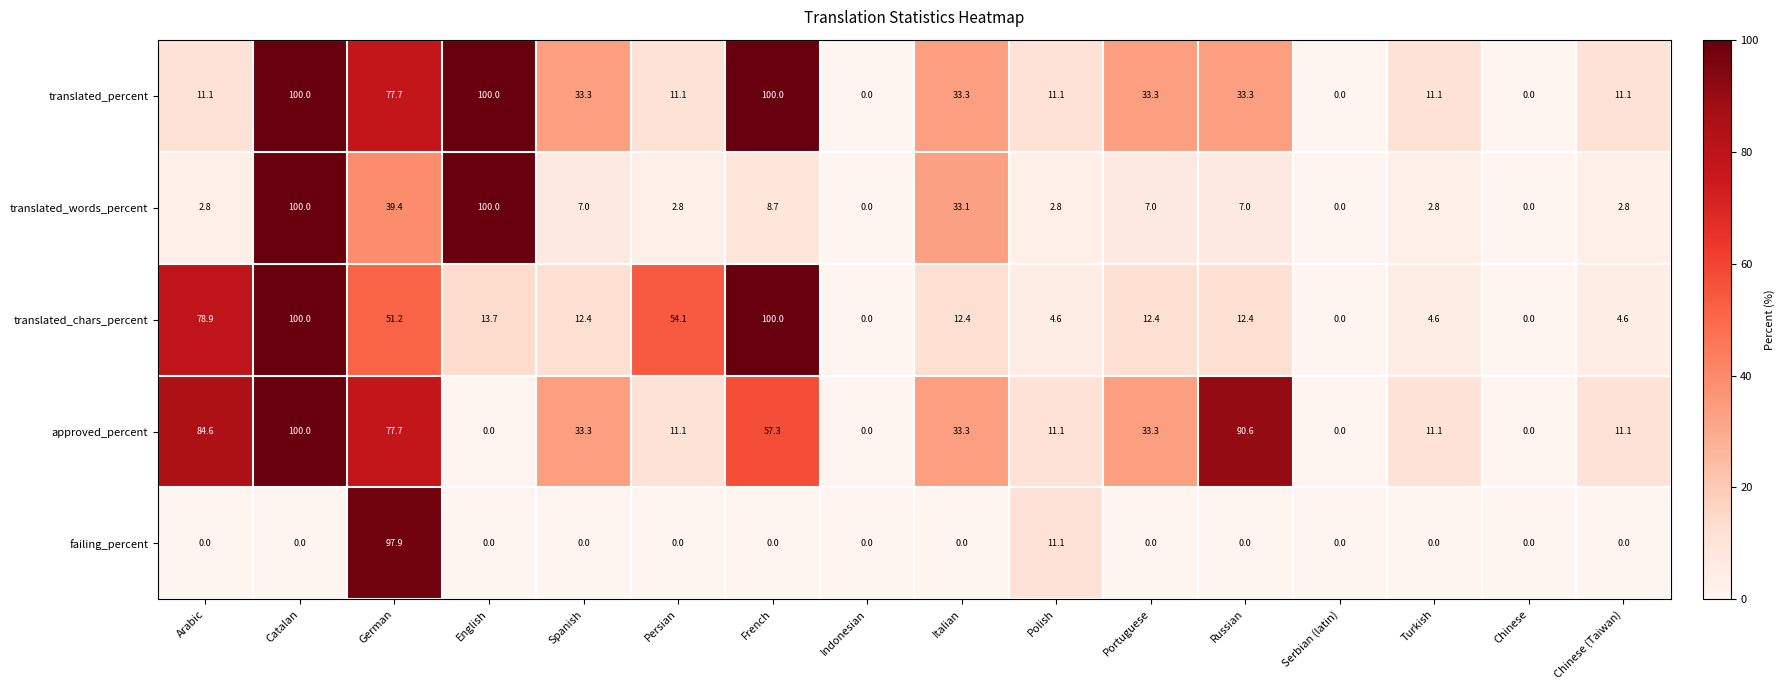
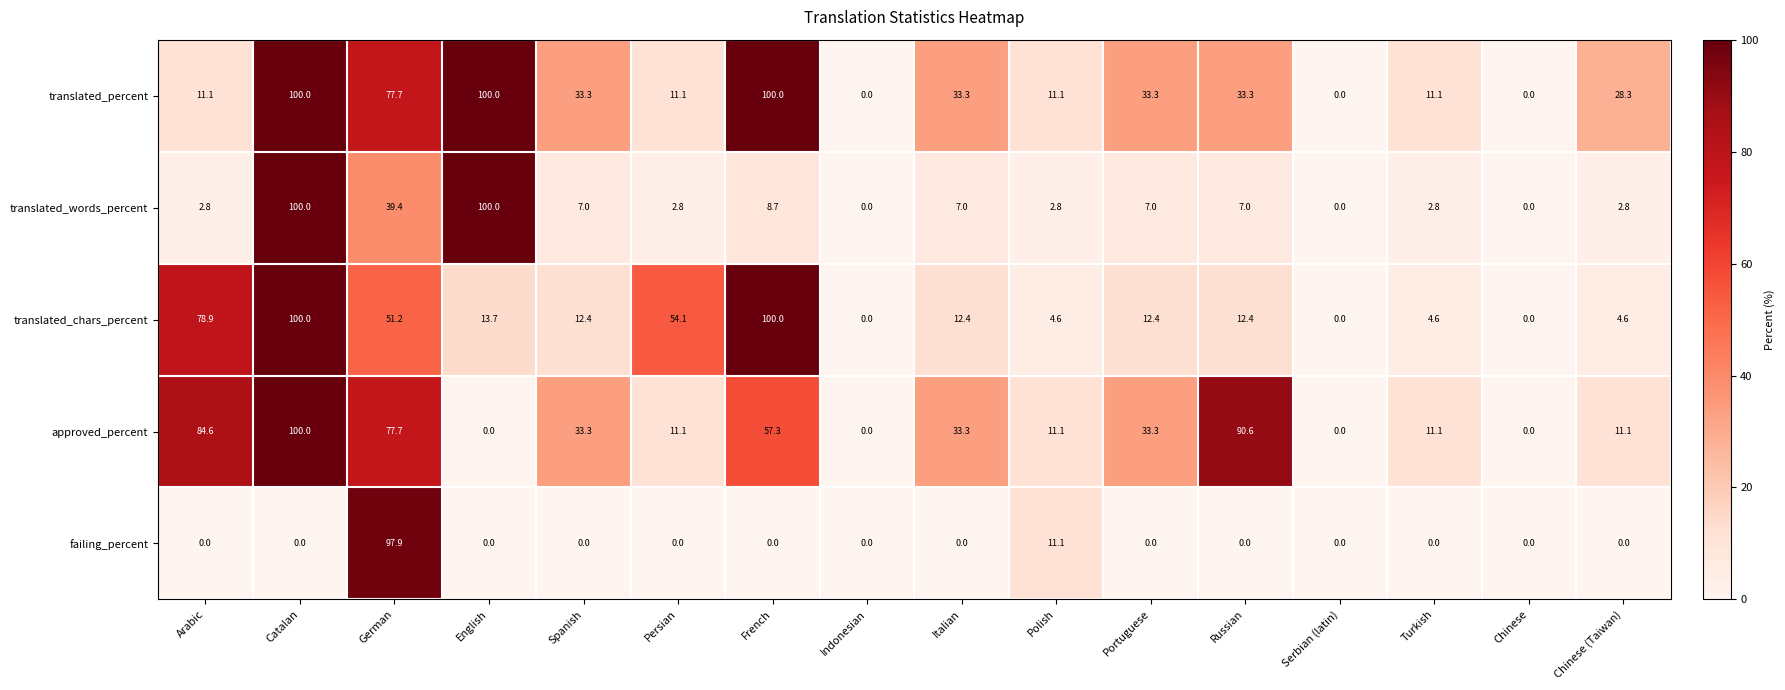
translated_percent, Chinese (Taiwan): 11.1 -> 28.3
translated_words_percent, Italian: 33.1 -> 7.0
